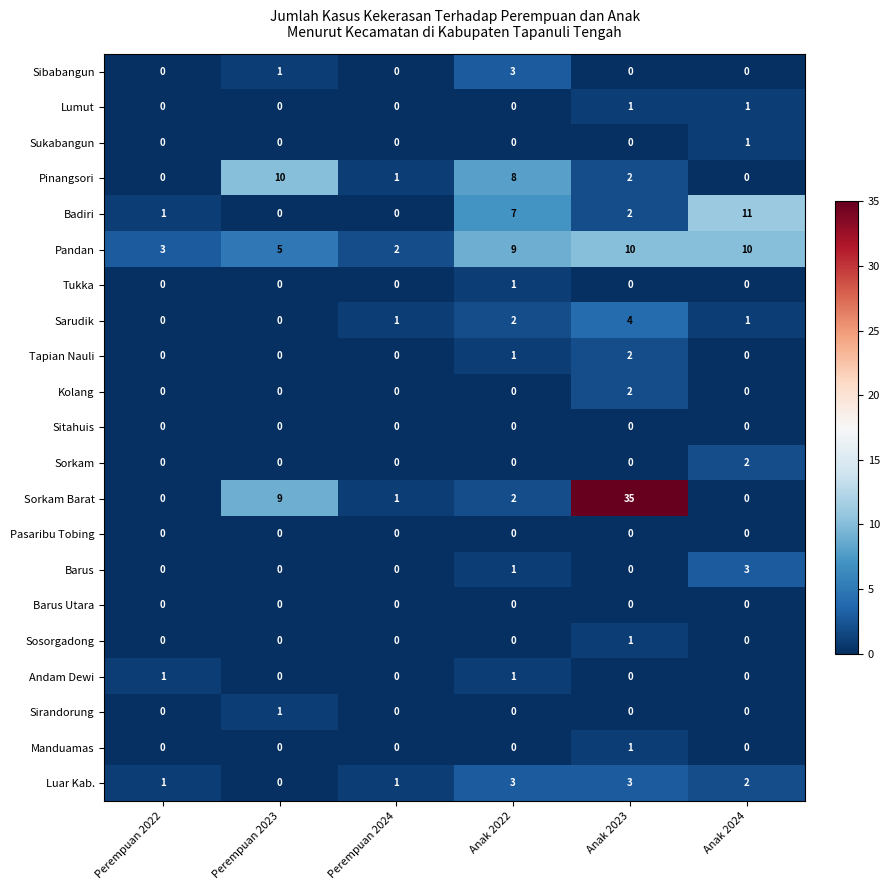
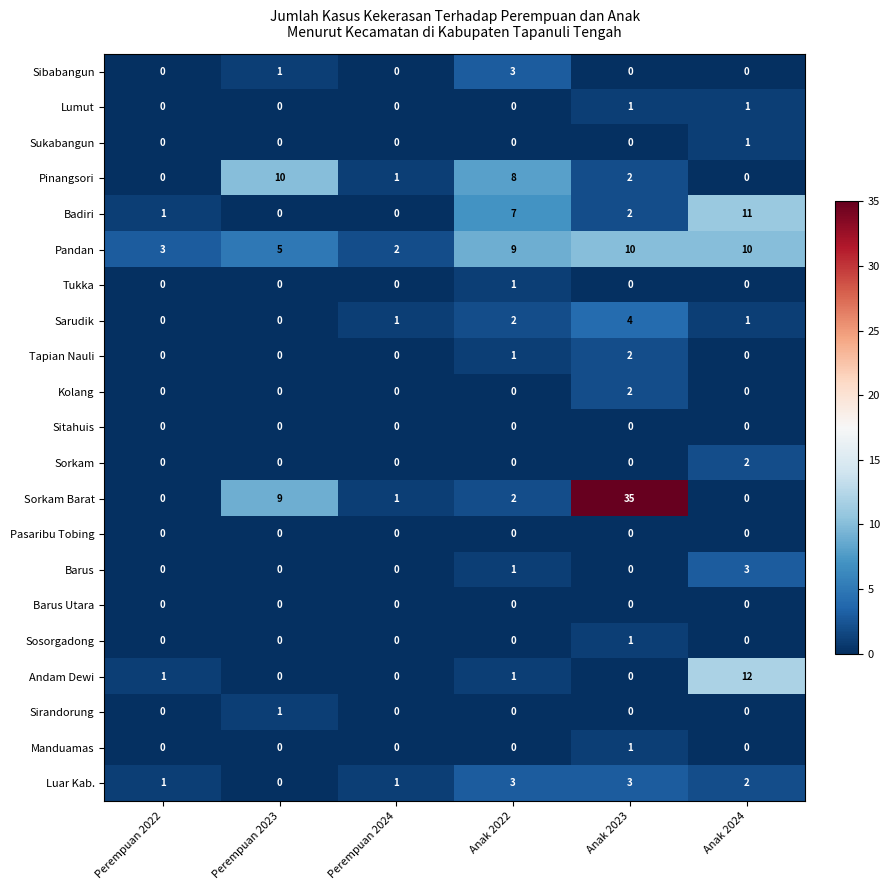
Andam Dewi, Anak 2024: 0 -> 12
